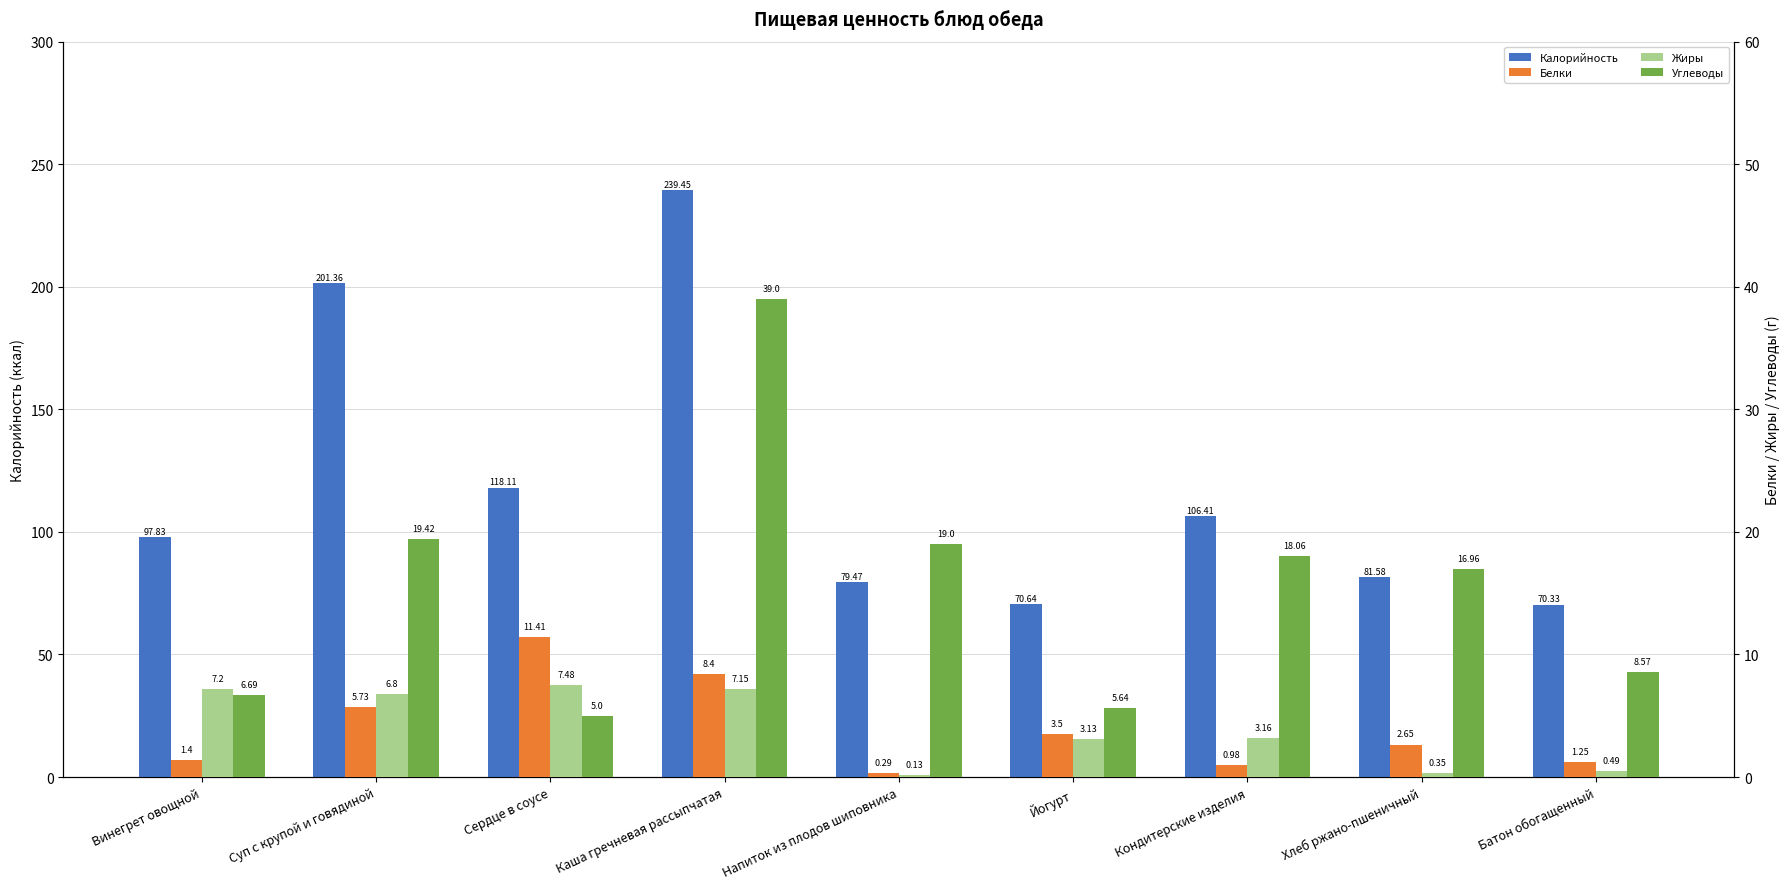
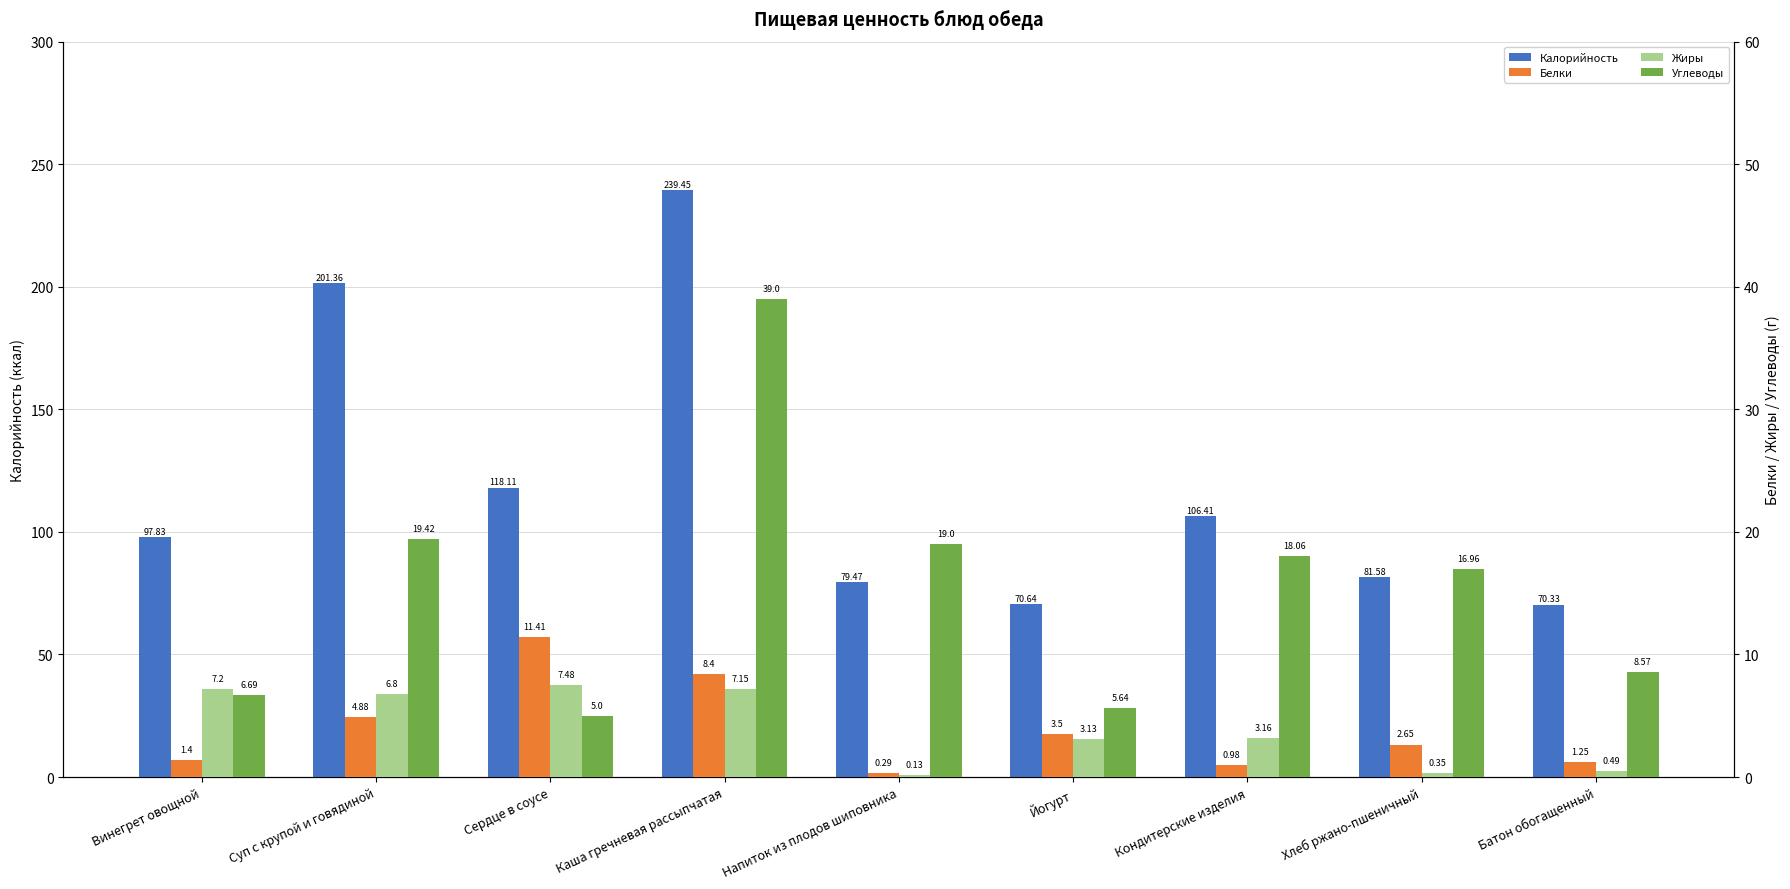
Белки, Суп с крупой и говядиной: 5.73 -> 4.88
